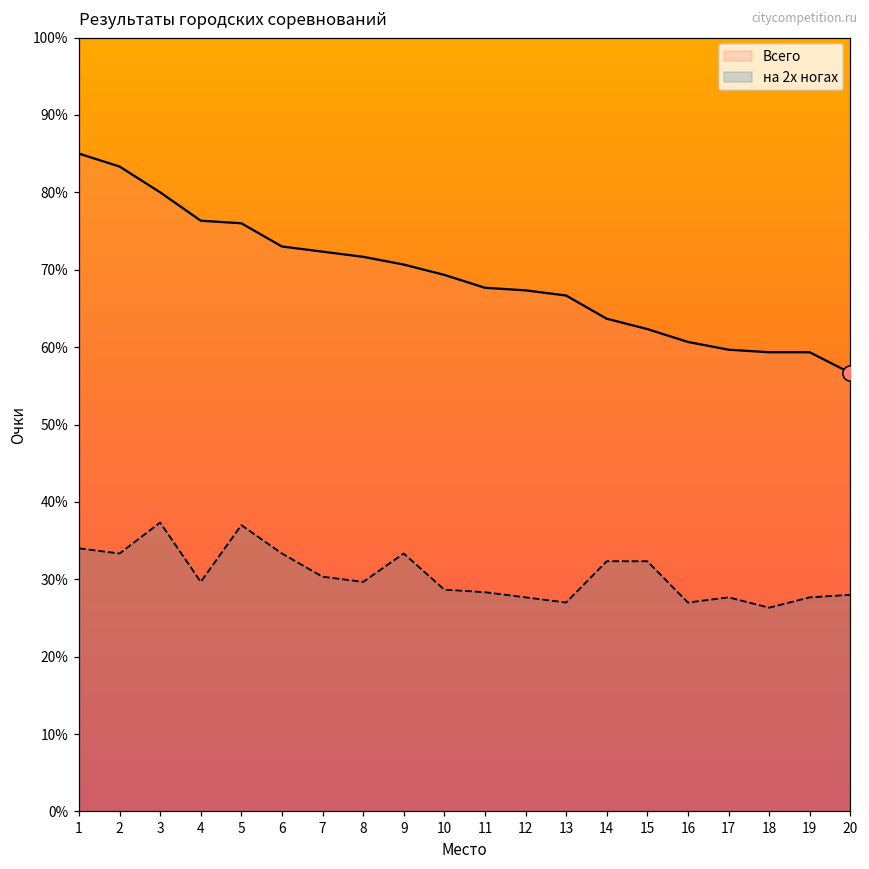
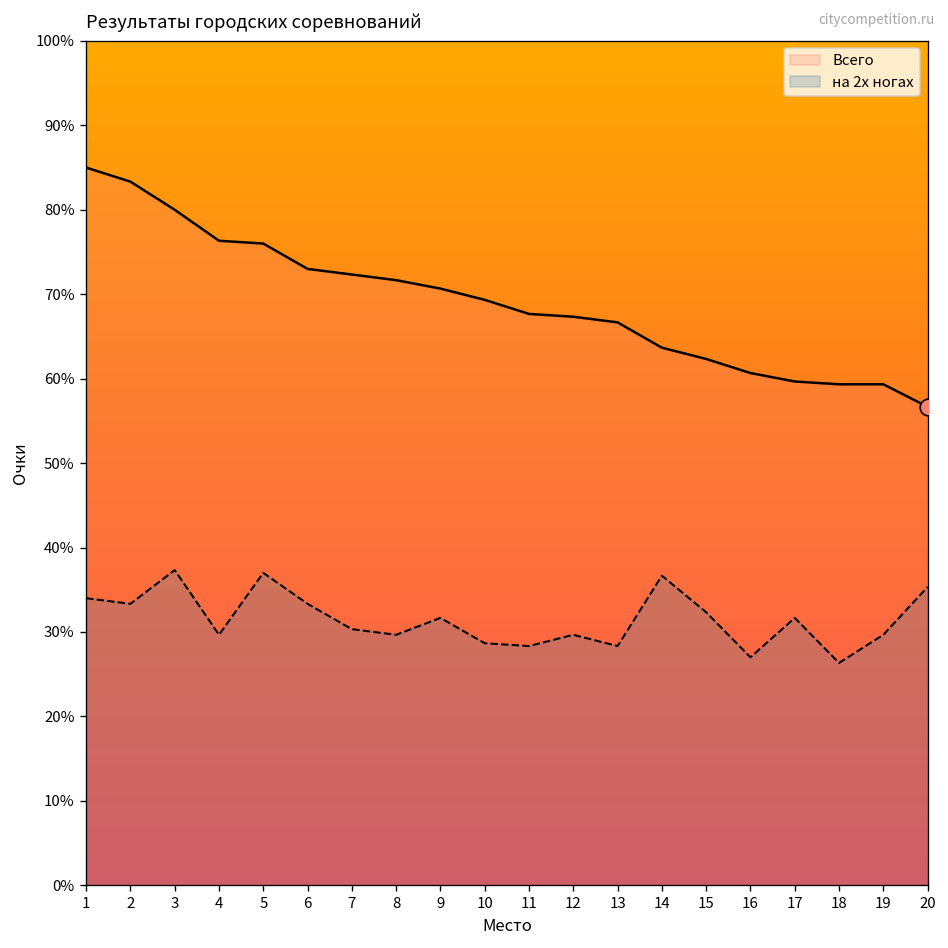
на 2х ногах, 9: 33% -> 32%
на 2х ногах, 12: 28% -> 30%
на 2х ногах, 13: 27% -> 28%
на 2х ногах, 14: 32% -> 37%
на 2х ногах, 17: 28% -> 32%
на 2х ногах, 19: 28% -> 30%
на 2х ногах, 20: 28% -> 35%
